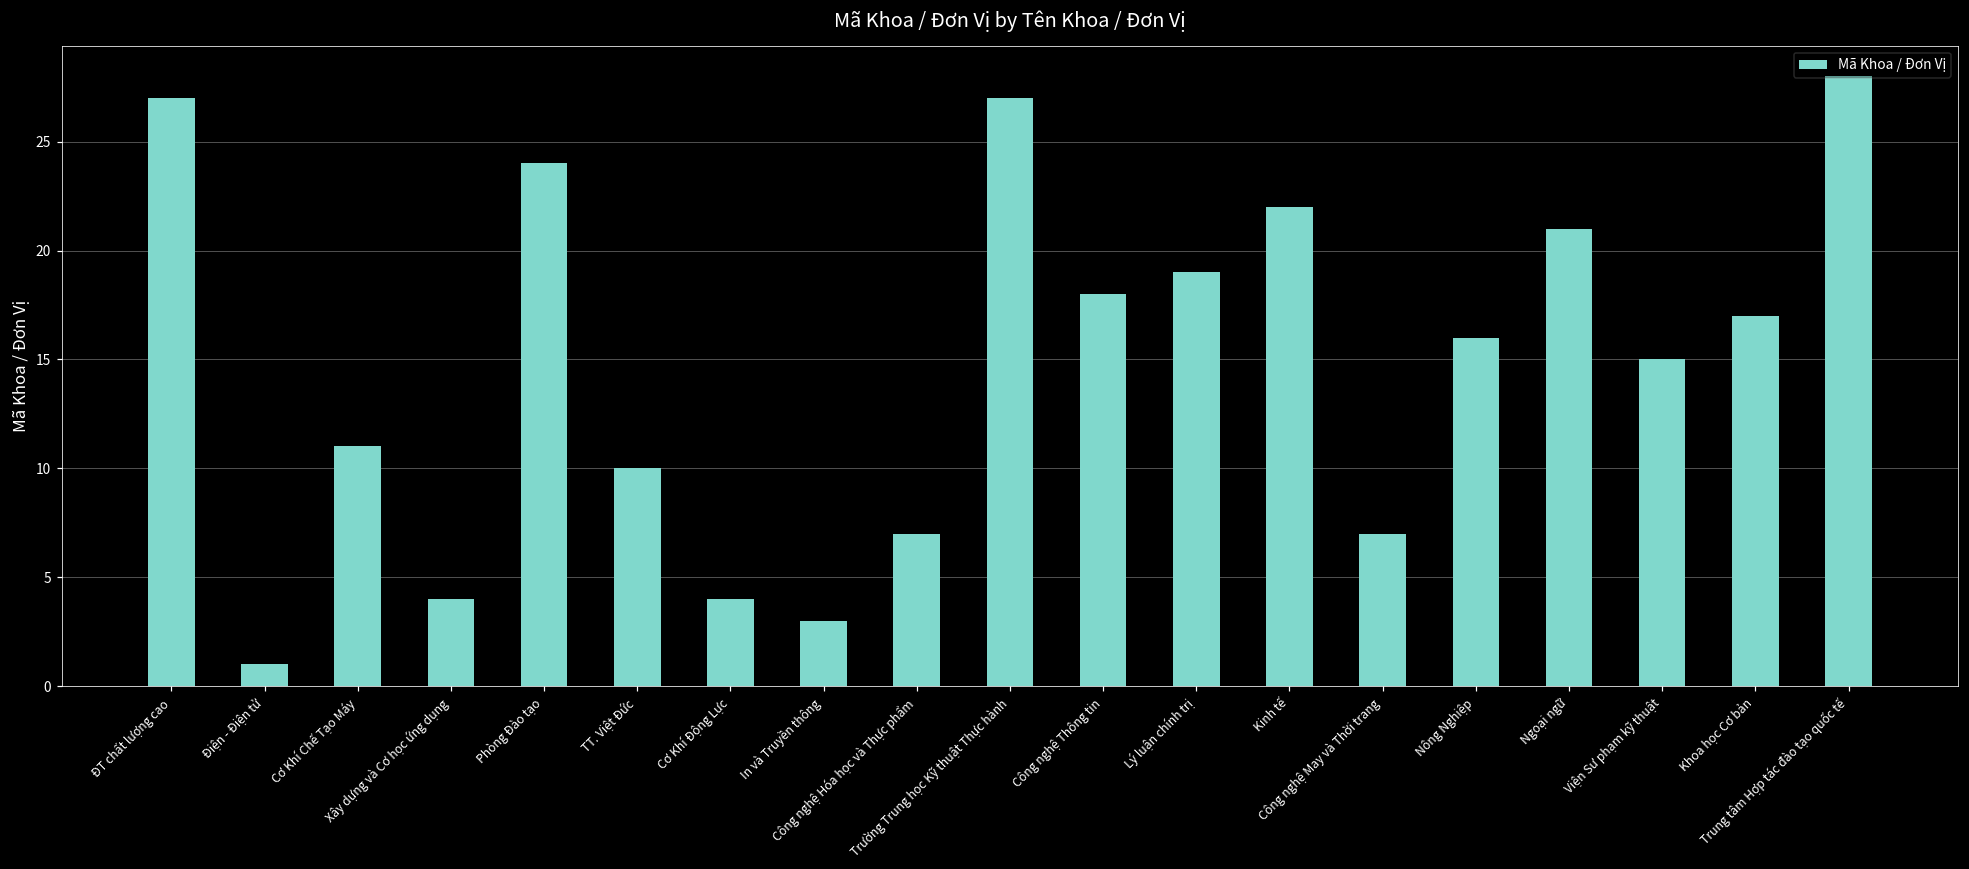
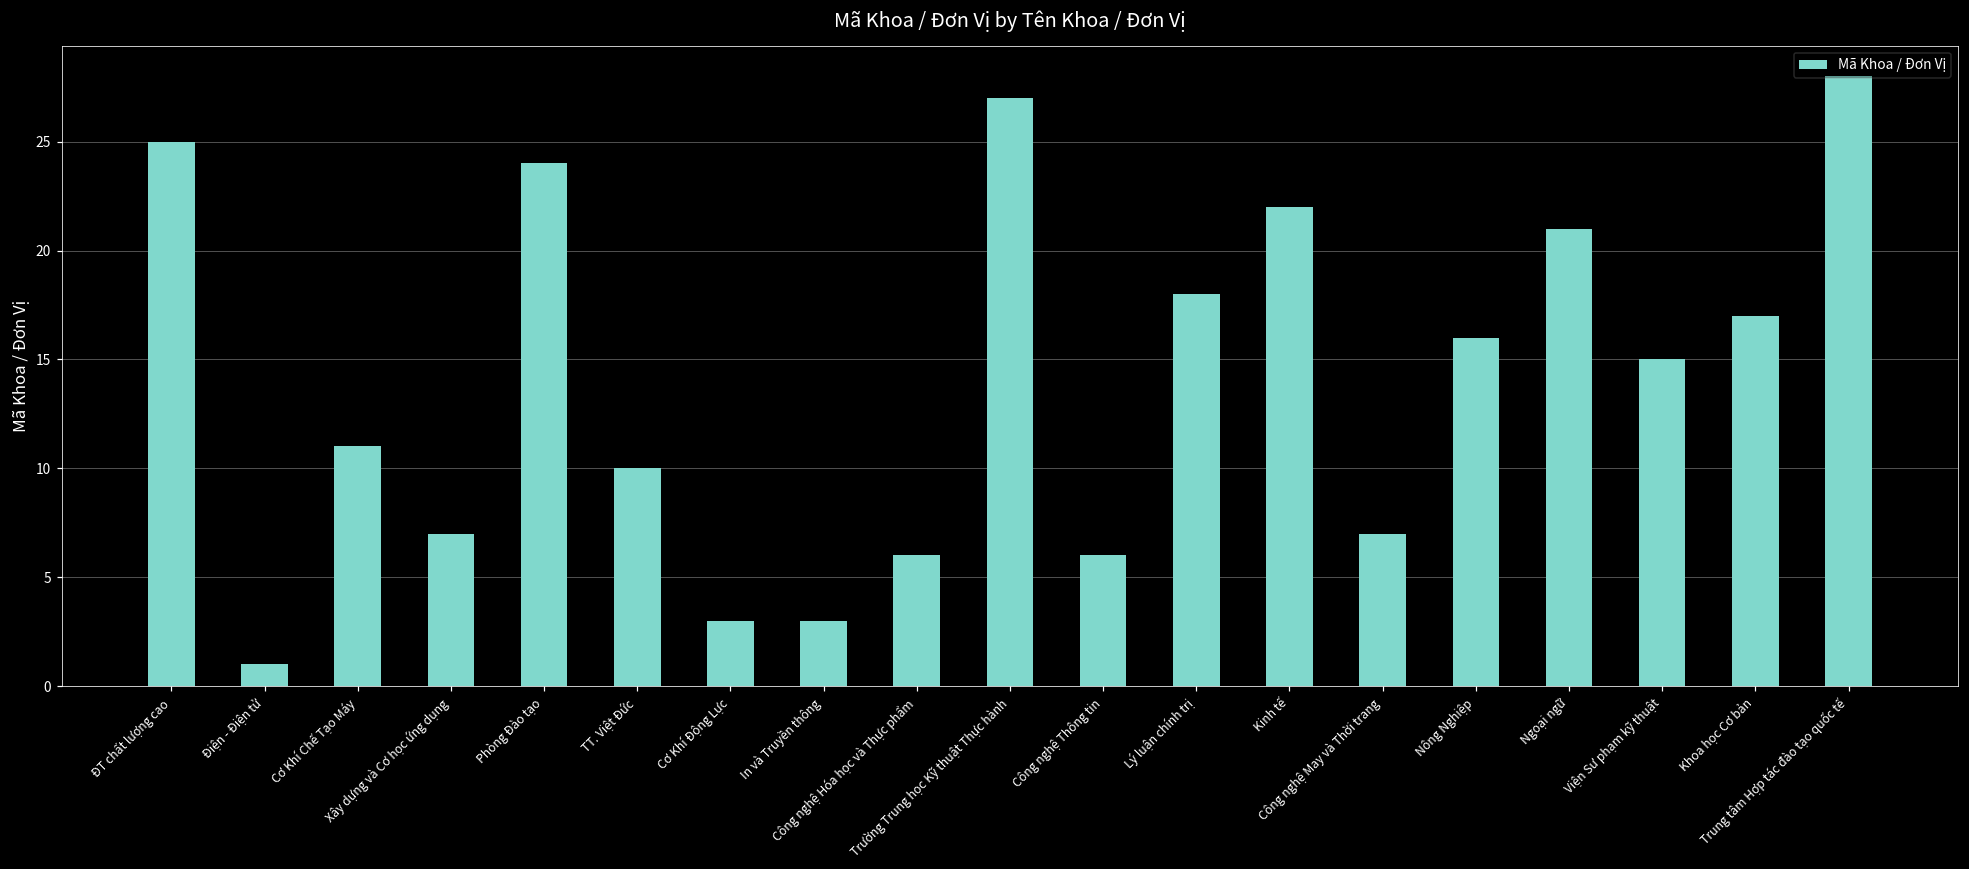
ĐT chất lượng cao: 27 -> 25
Xây dựng và Cơ học ứng dụng: 4 -> 7
Cơ Khí Động Lực: 4 -> 3
Công nghệ Hóa học và Thực phẩm: 7 -> 6
Công nghệ Thông tin: 18 -> 6
Lý luận chính trị: 19 -> 18
